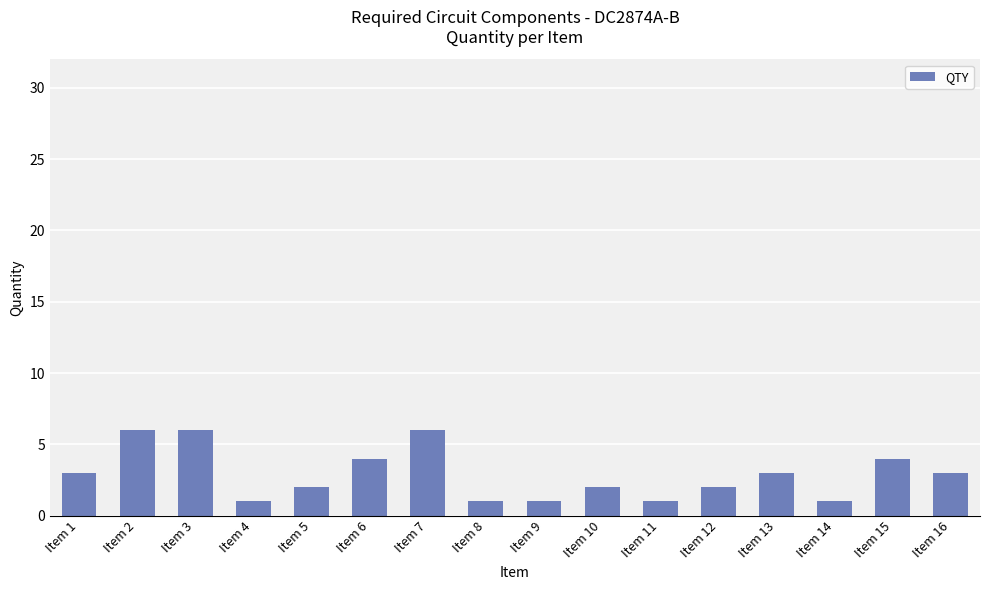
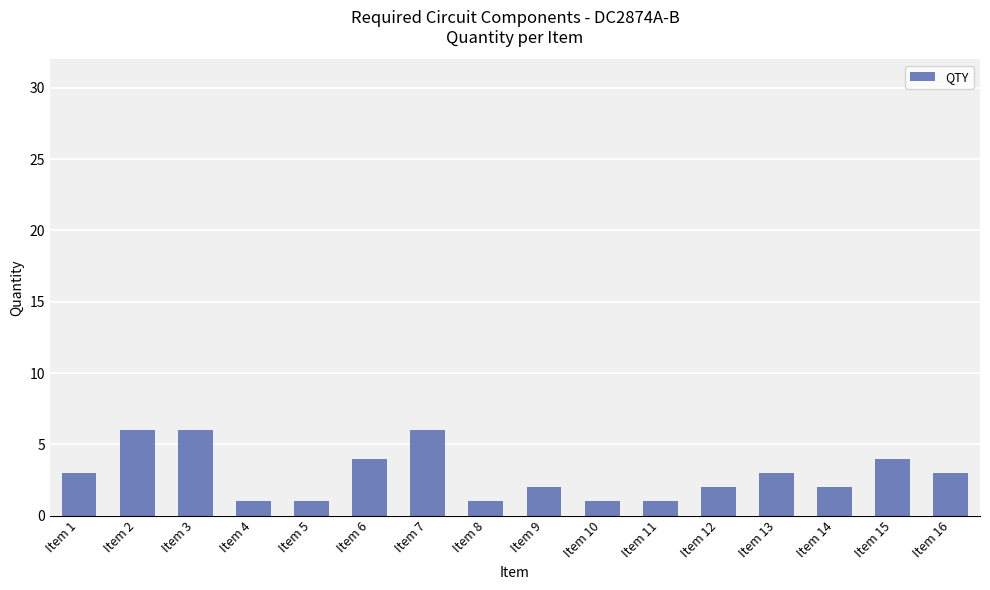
Item 5: 2 -> 1
Item 9: 1 -> 2
Item 10: 2 -> 1
Item 14: 1 -> 2
